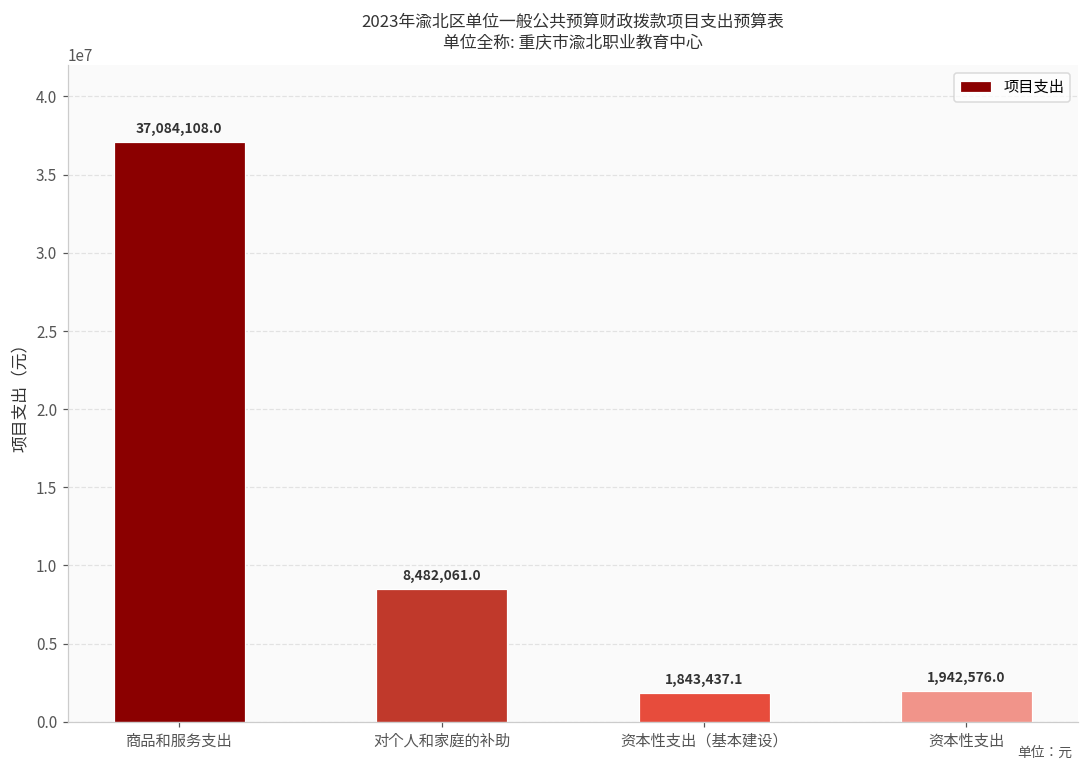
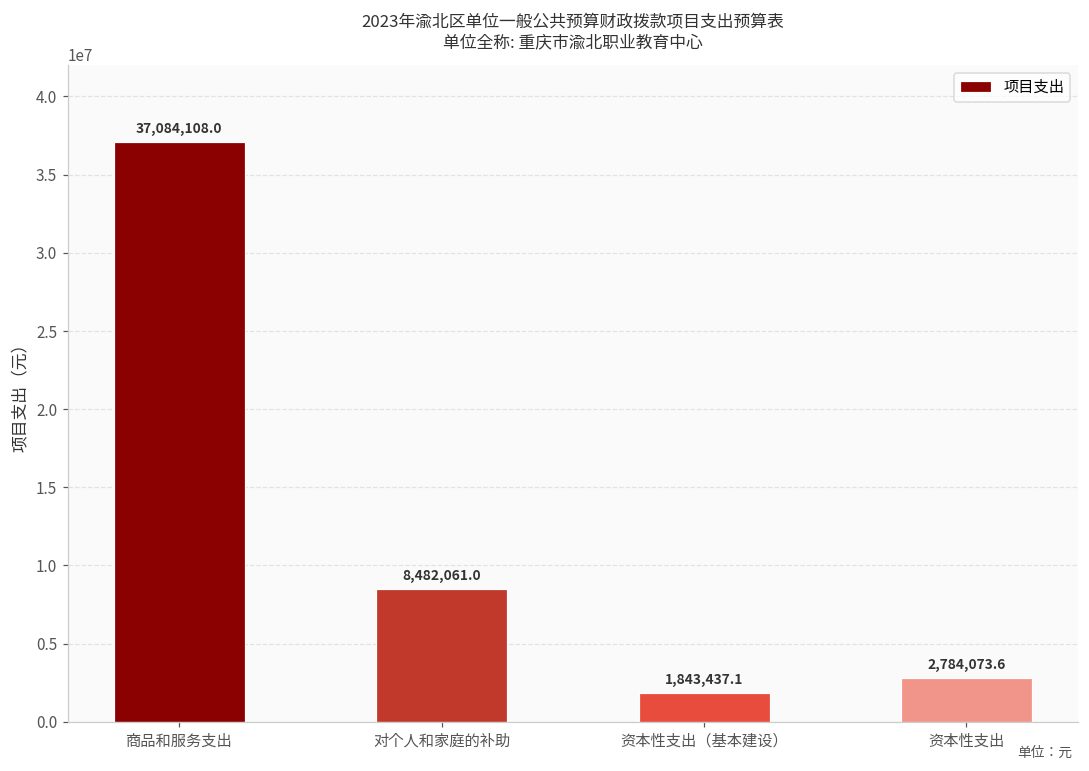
资本性支出: 1,942,576.0 -> 2,784,073.6
